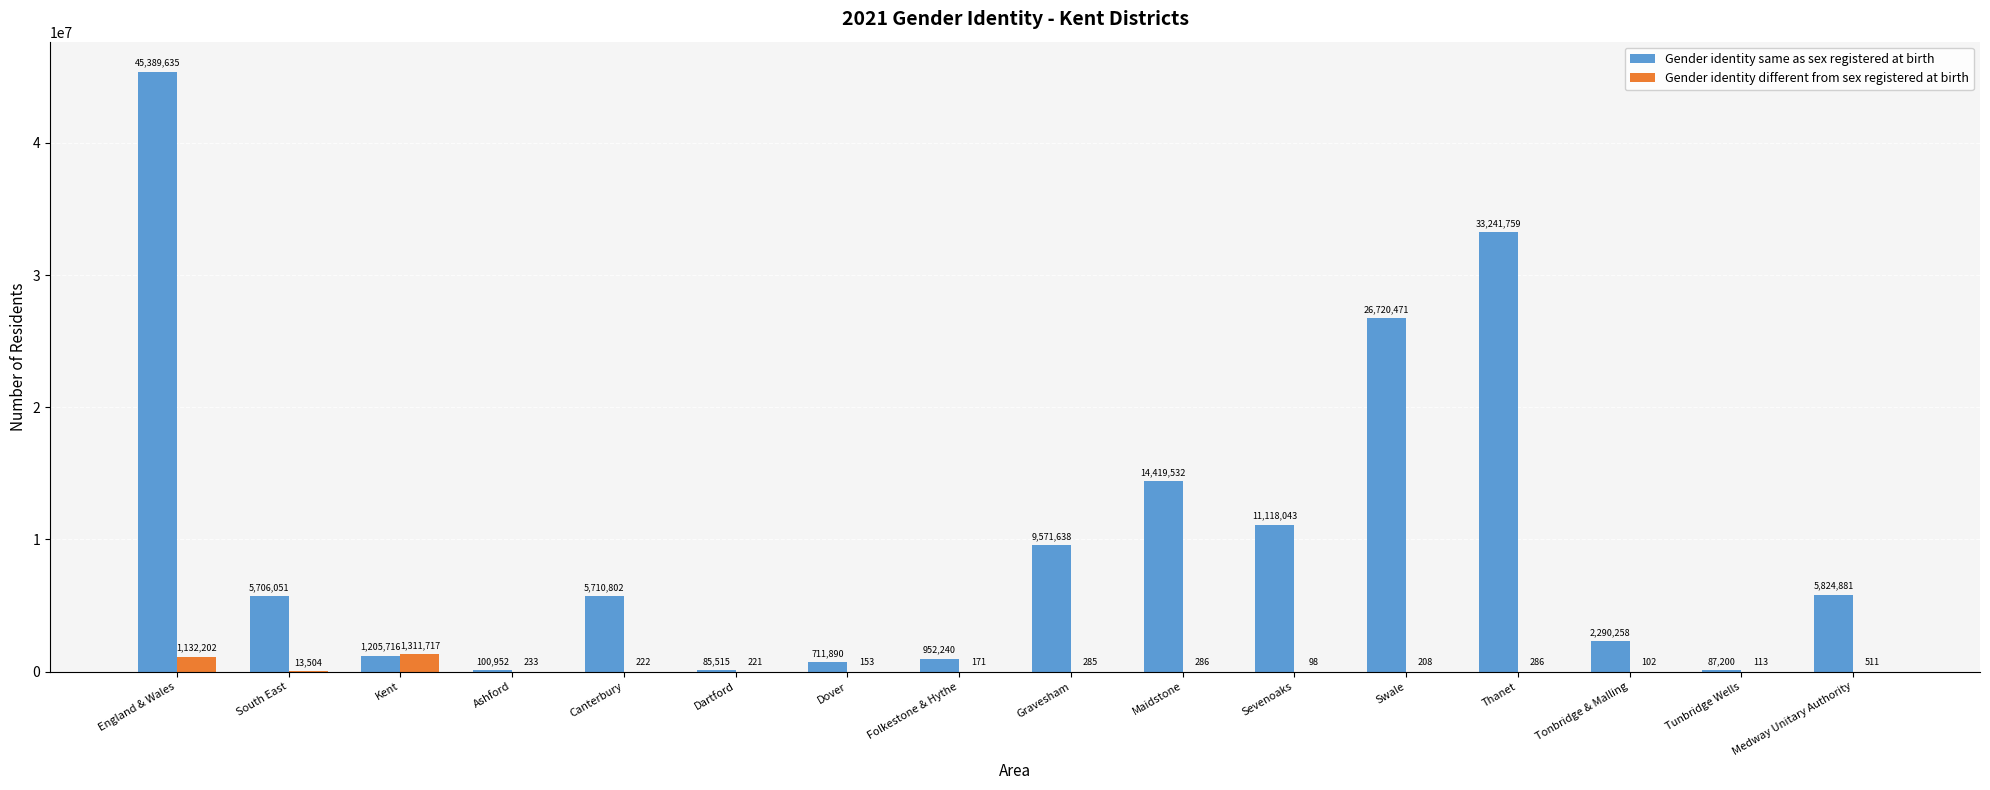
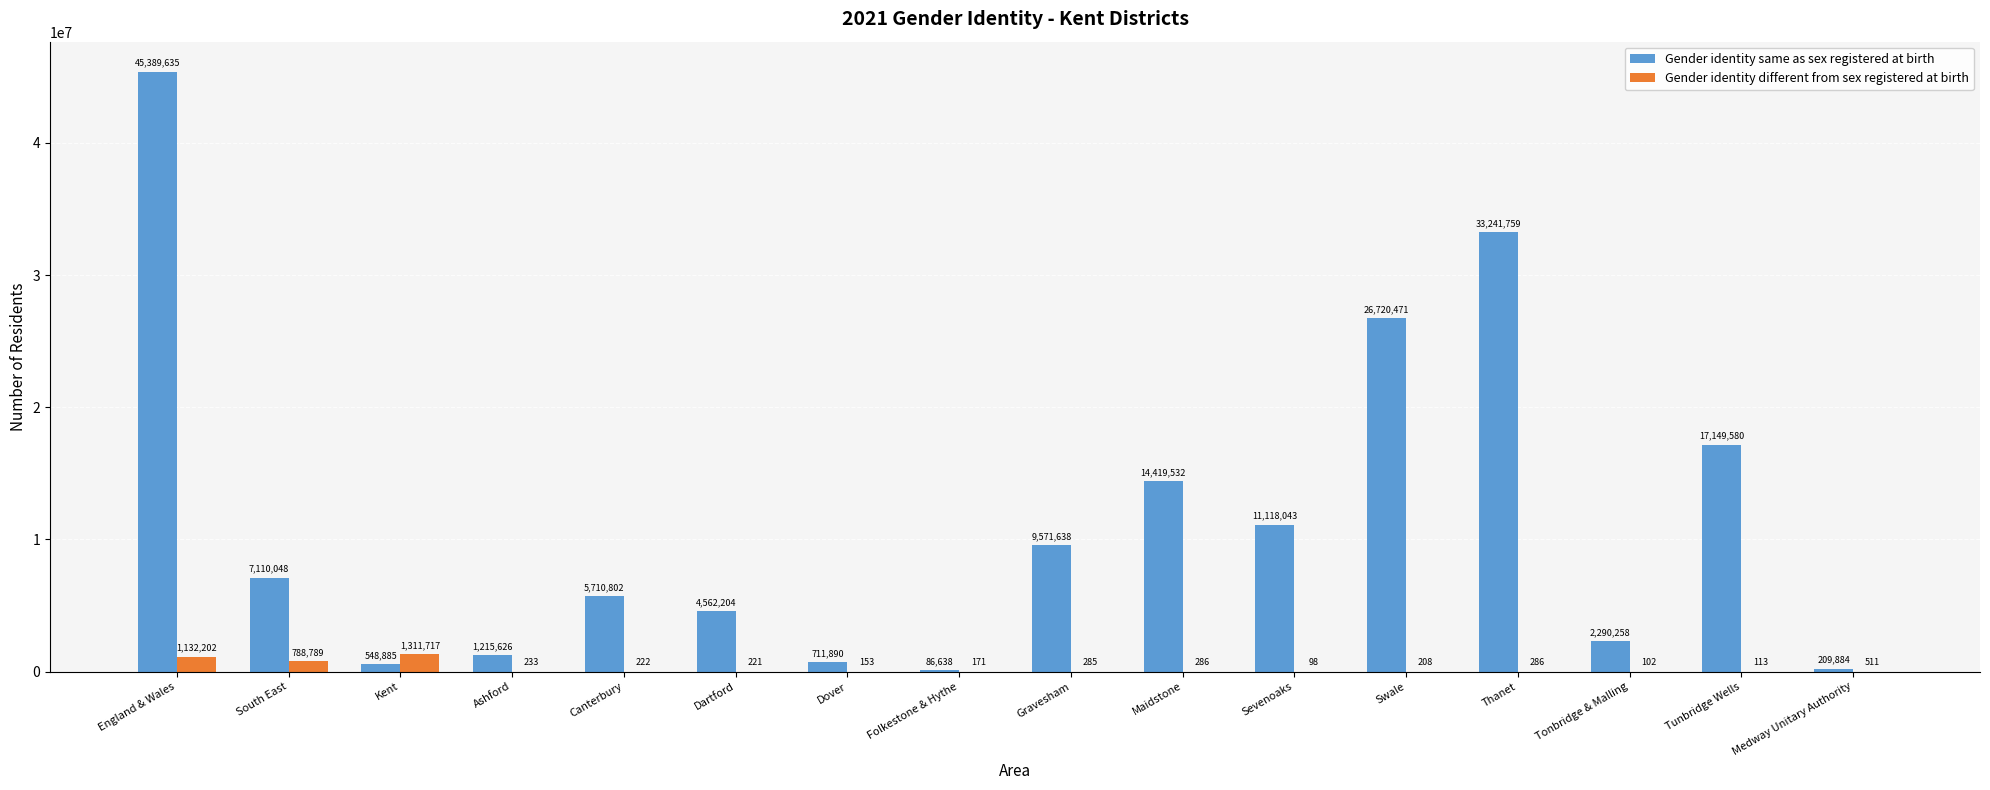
Gender identity same as sex registered at birth, South East: 5,706,051 -> 7,110,048
Gender identity different from sex registered at birth, South East: 13,504 -> 788,789
Gender identity same as sex registered at birth, Kent: 1,205,716 -> 548,885
Gender identity same as sex registered at birth, Ashford: 100,952 -> 1,215,626
Gender identity same as sex registered at birth, Dartford: 85,515 -> 4,562,204
Gender identity same as sex registered at birth, Folkestone & Hythe: 952,240 -> 86,638
Gender identity same as sex registered at birth, Tunbridge Wells: 87,200 -> 17,149,580
Gender identity same as sex registered at birth, Medway Unitary Authority: 5,824,881 -> 209,884
